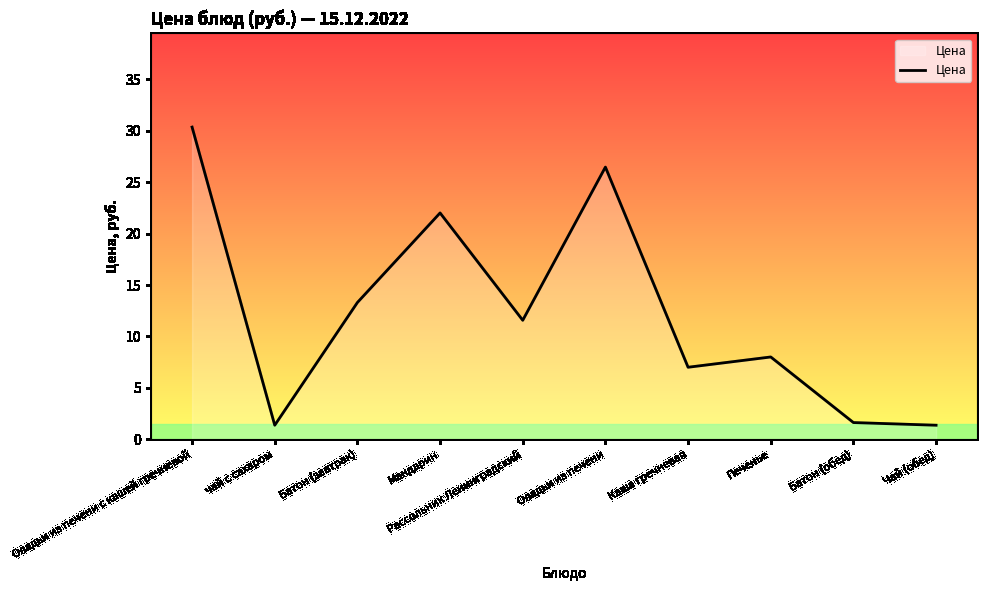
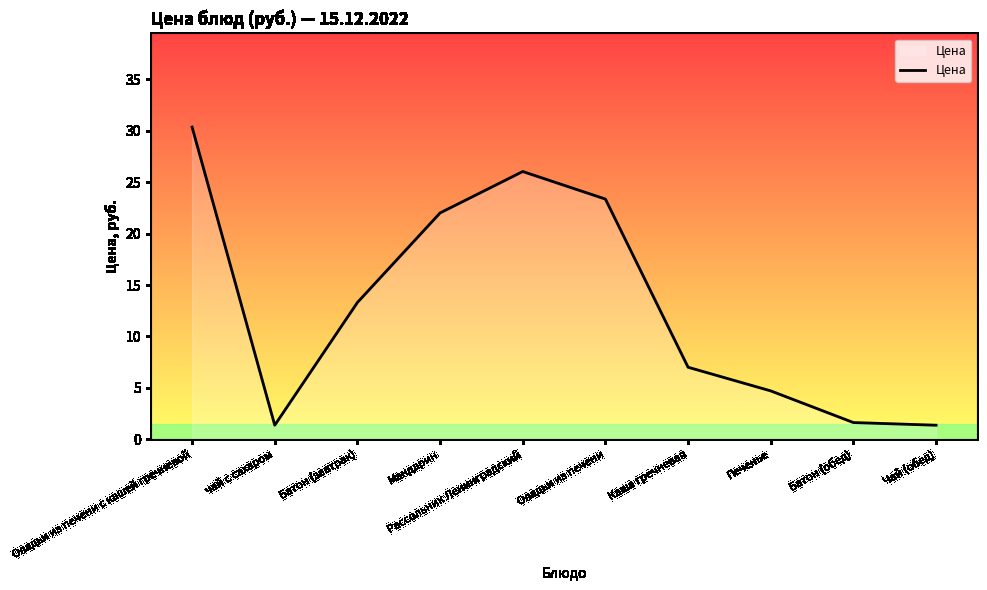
Рассольник Ленинградский: 11.6 -> 26.0
Оладьи из печени: 26.5 -> 23.4
Печенье: 8.0 -> 4.7
